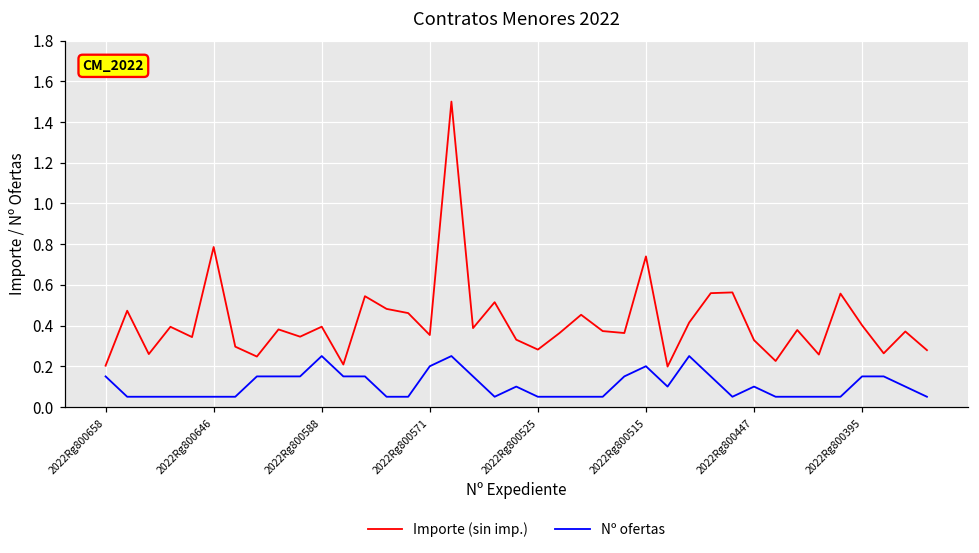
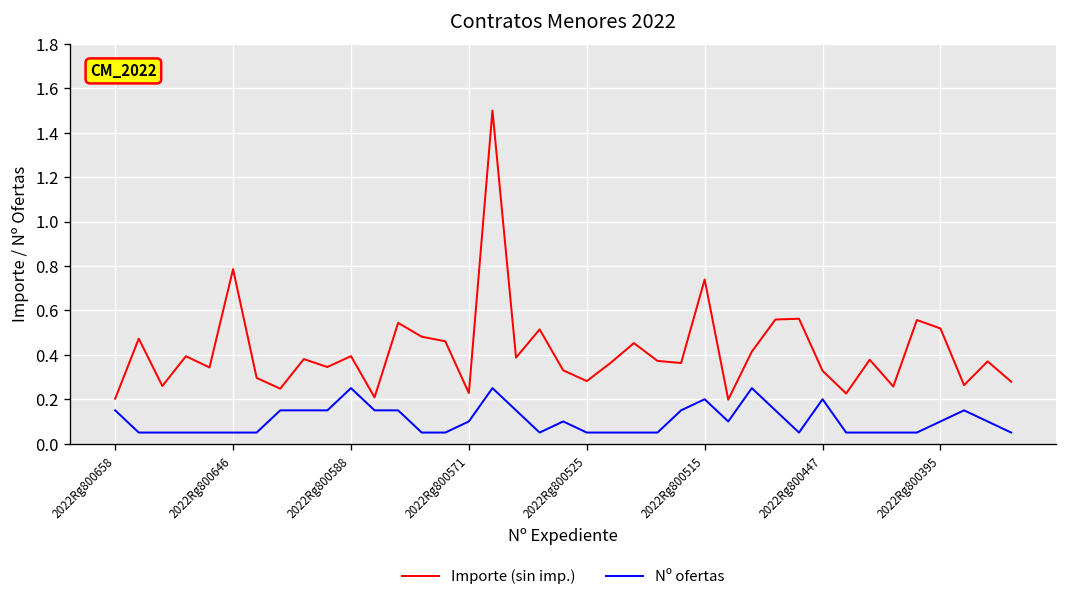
Importe (sin imp.), 2022Rg800571: 0.35 -> 0.23
Nº ofertas, 2022Rg800571: 0.20 -> 0.10
Nº ofertas, 2022Rg800447: 0.10 -> 0.20
Importe (sin imp.), 2022Rg800395: 0.40 -> 0.52
Nº ofertas, 2022Rg800395: 0.15 -> 0.10
